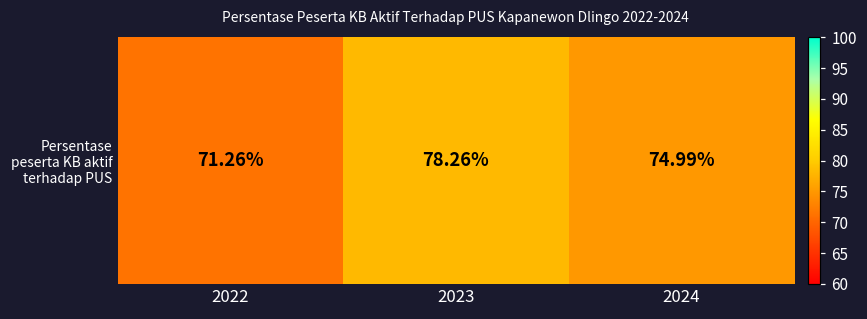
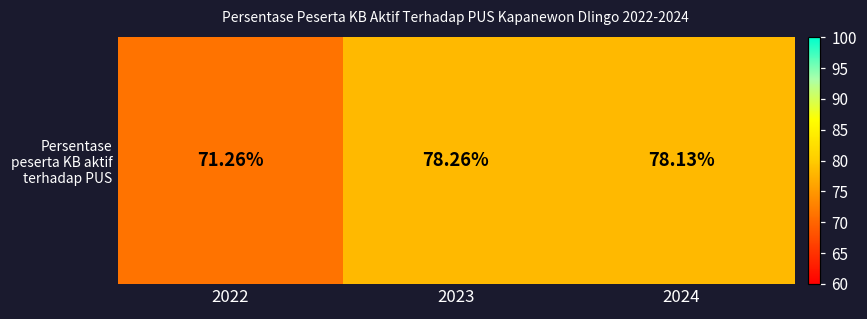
Persentase peserta KB aktif terhadap PUS, 2024: 74.99% -> 78.13%
